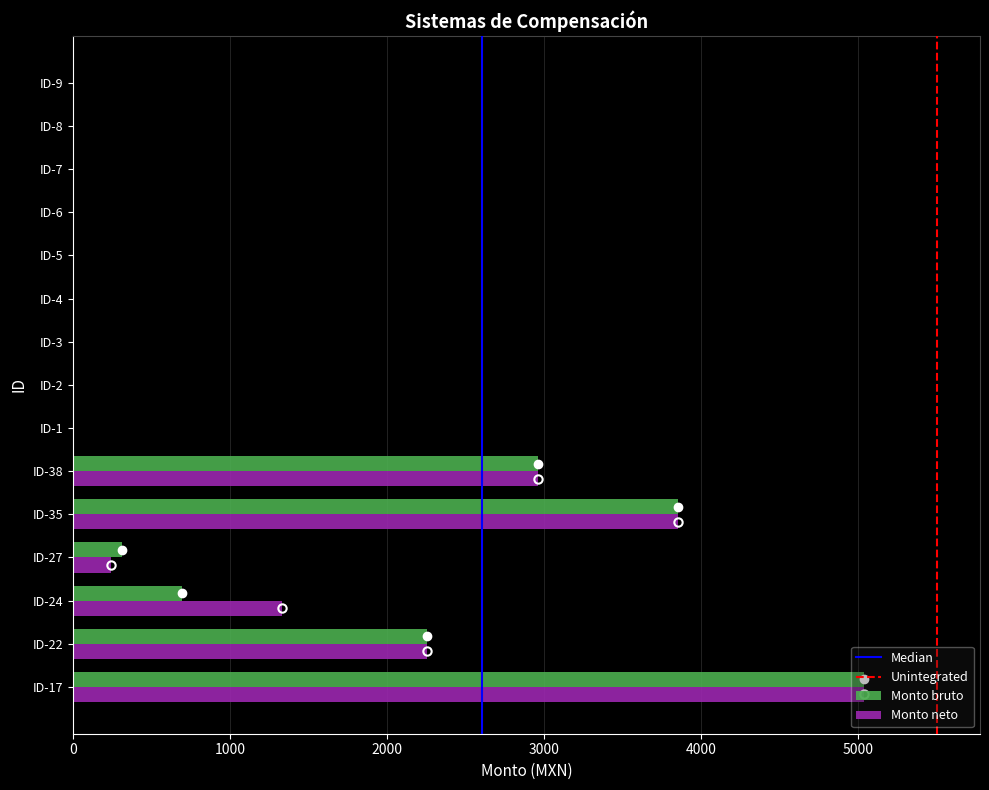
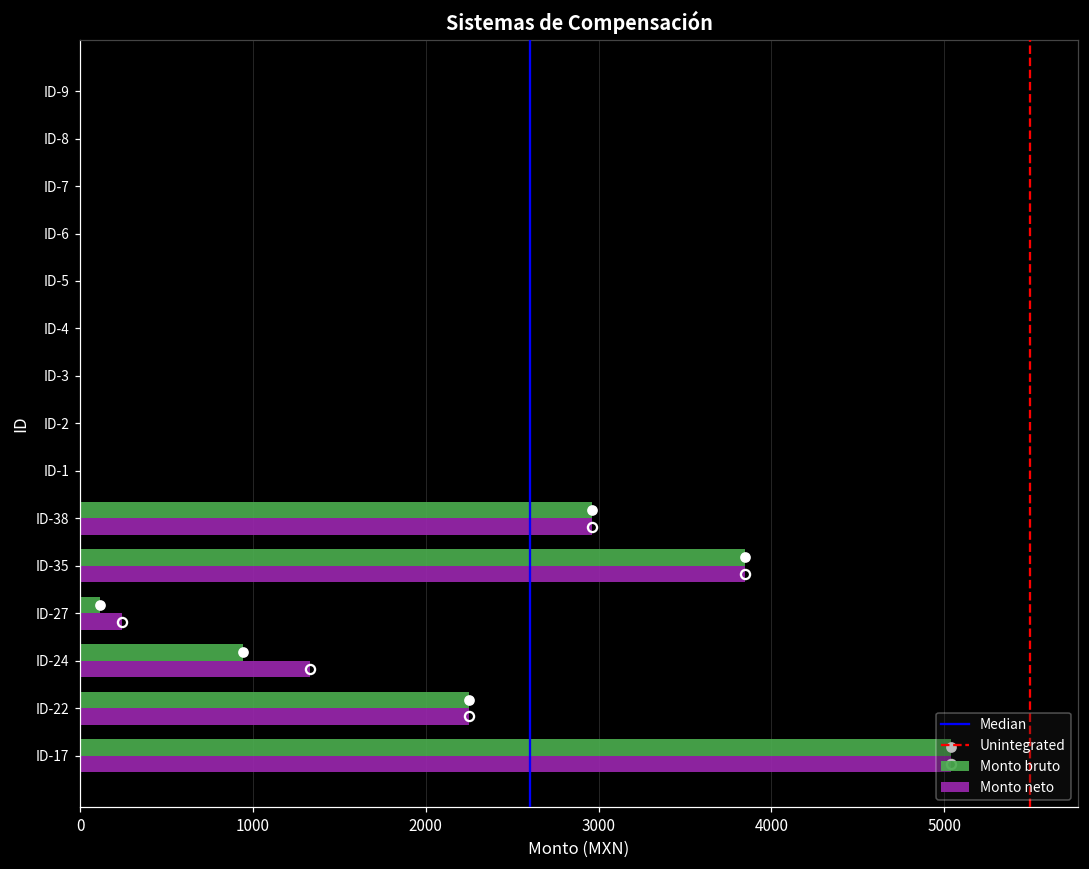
Monto bruto, ID-27: 310 -> 120
Monto bruto, ID-24: 690 -> 950
